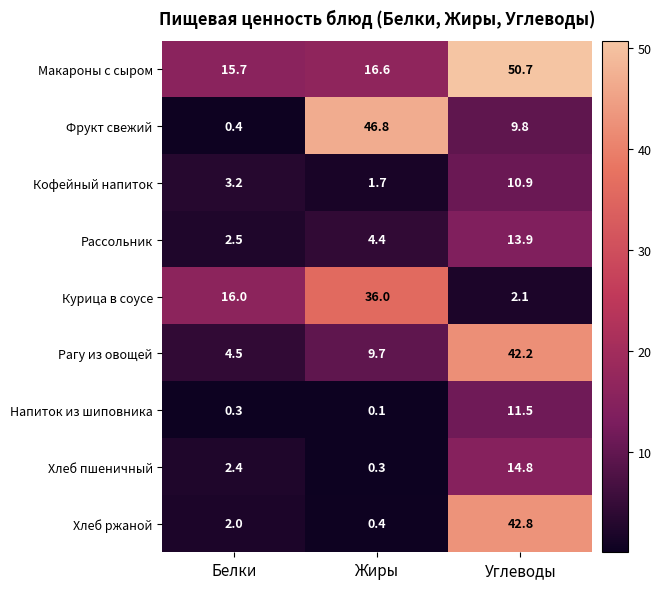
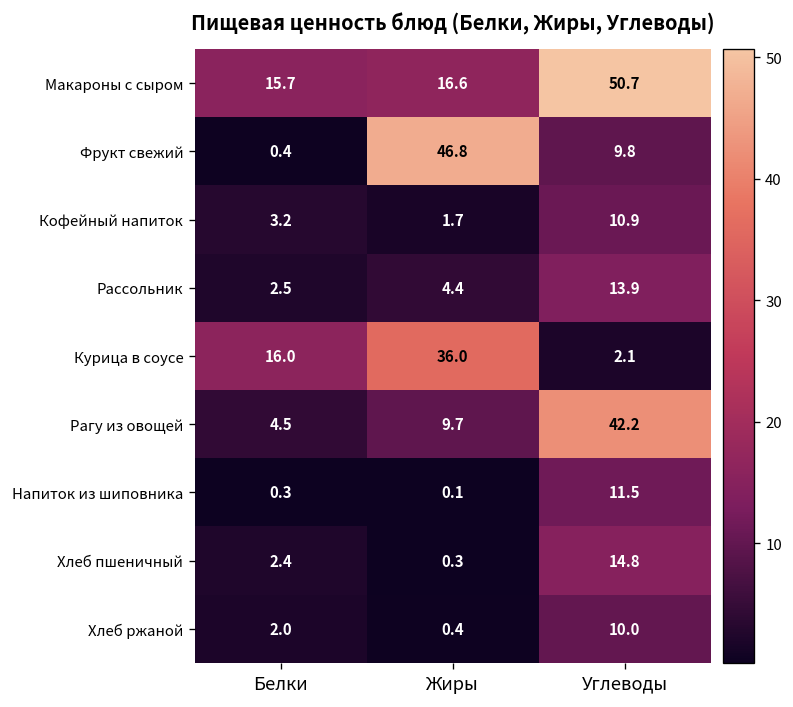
Хлеб ржаной, Углеводы: 42.8 -> 10.0
